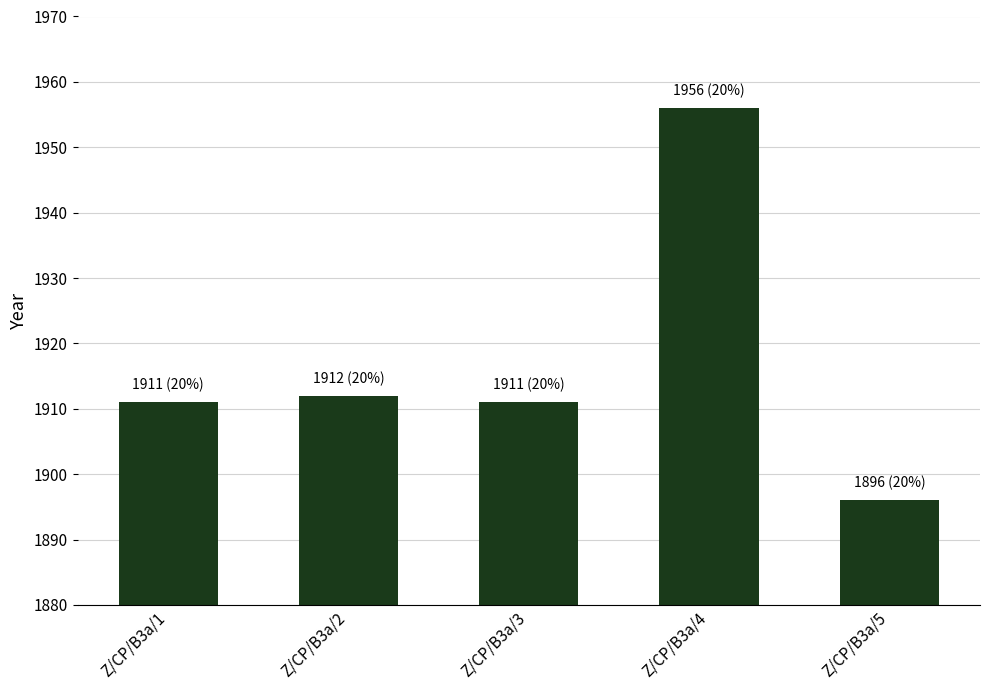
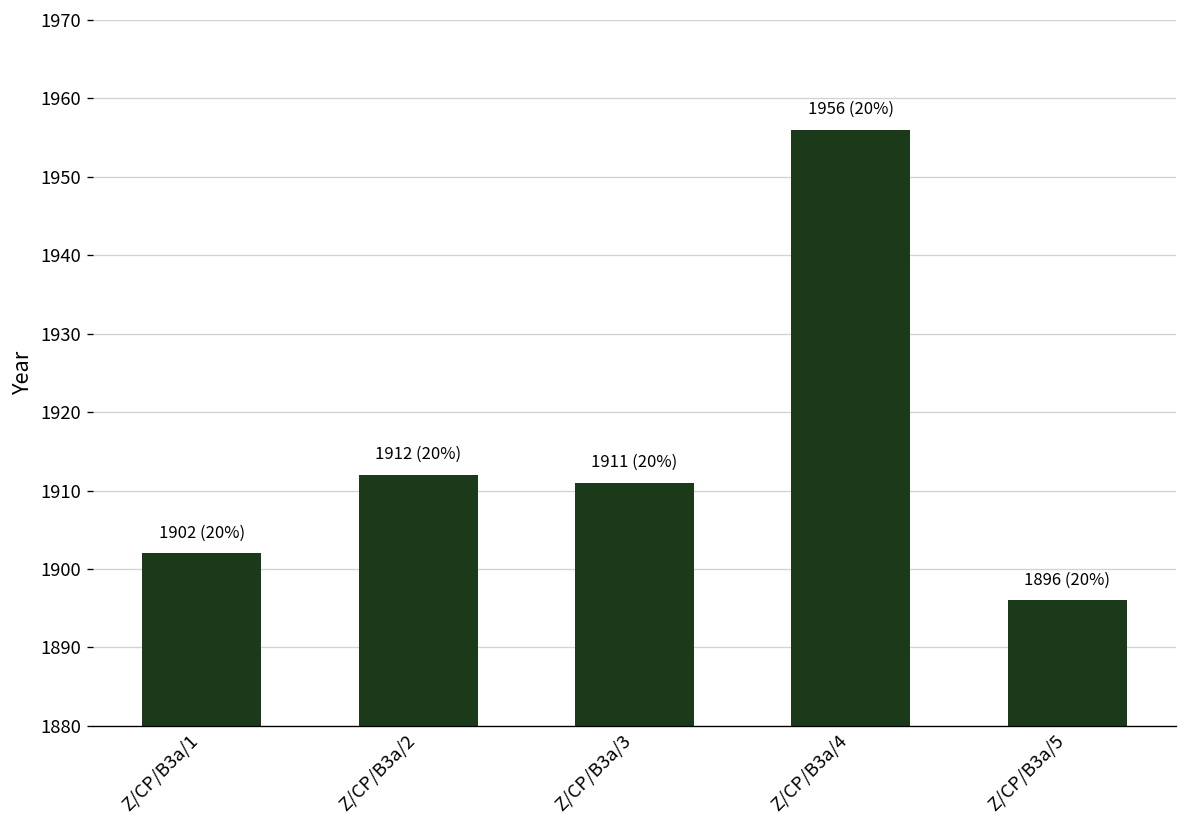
Z/CP/B3a/1: 1911 -> 1902
